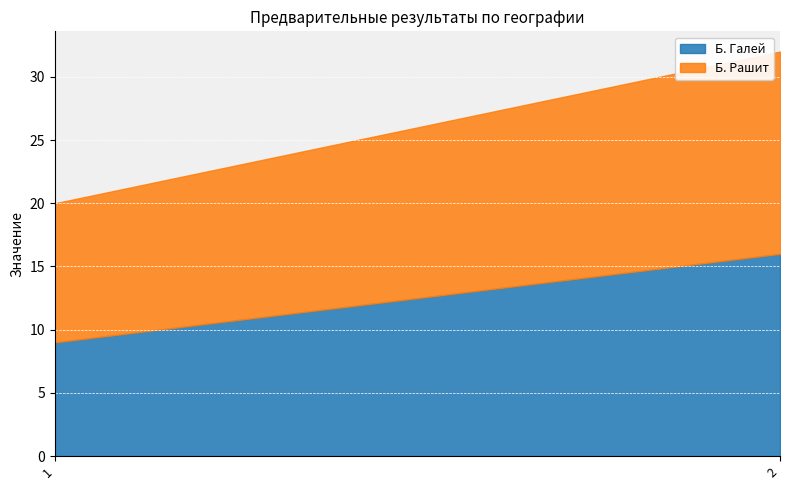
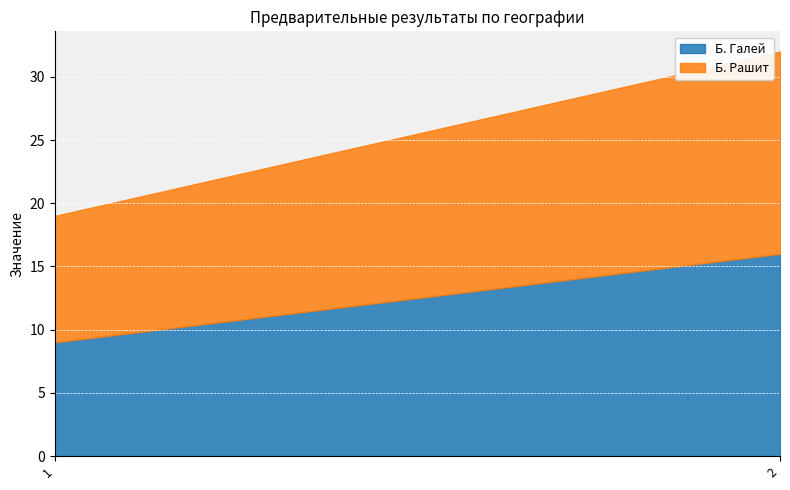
Б. Рашит, 1: 11 -> 10
